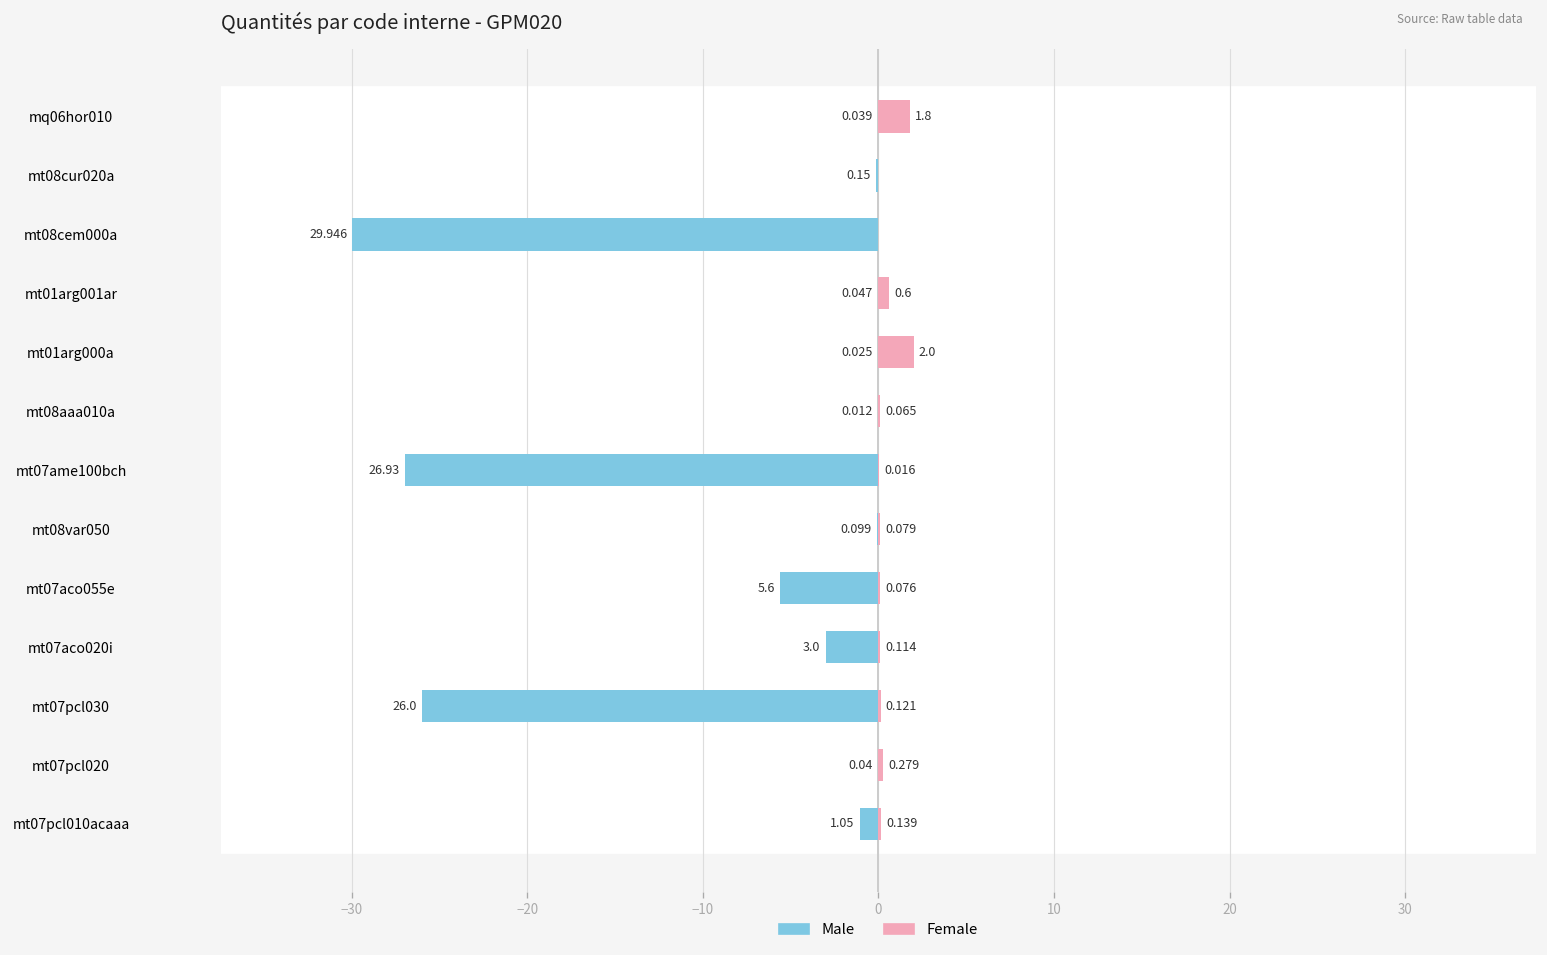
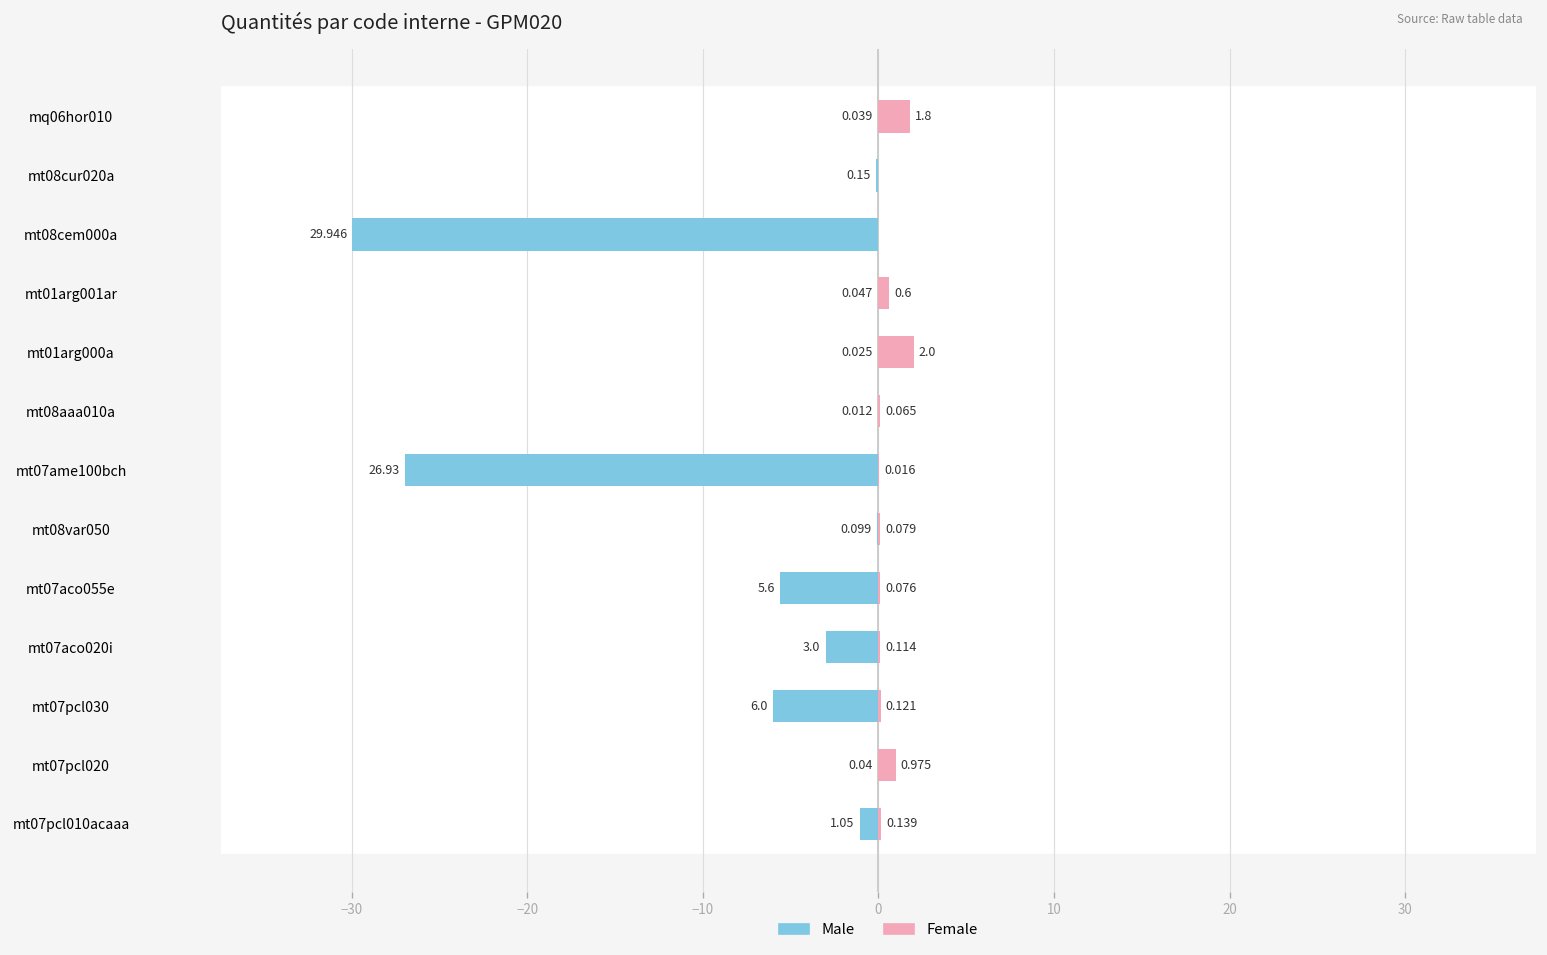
Male, mt07pcl030: 26.0 -> 6.0
Female, mt07pcl020: 0.279 -> 0.975
